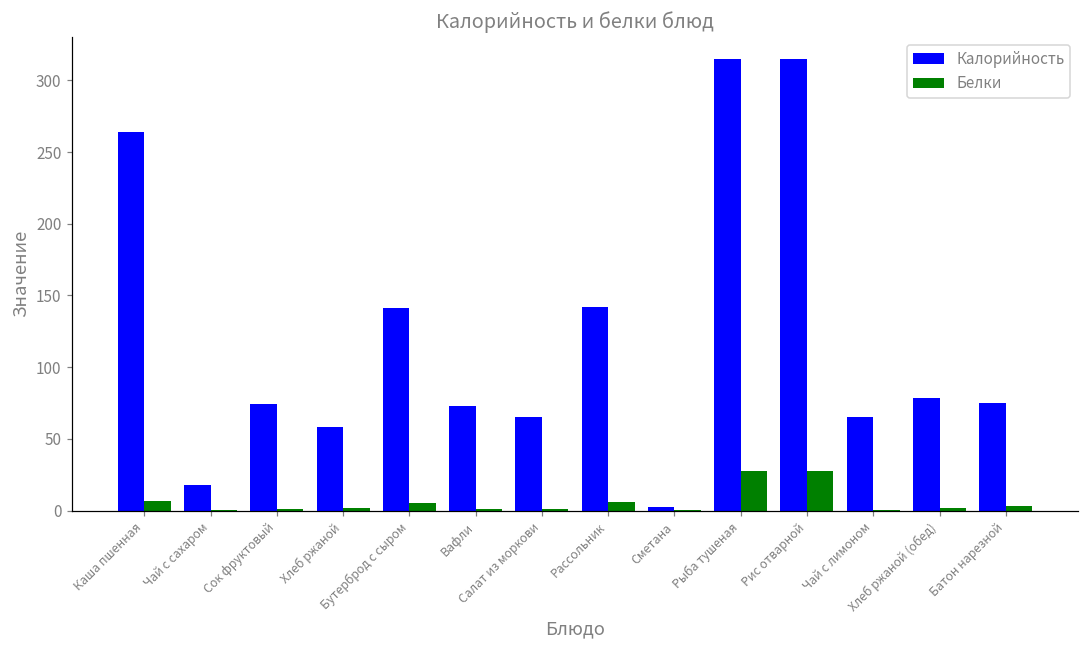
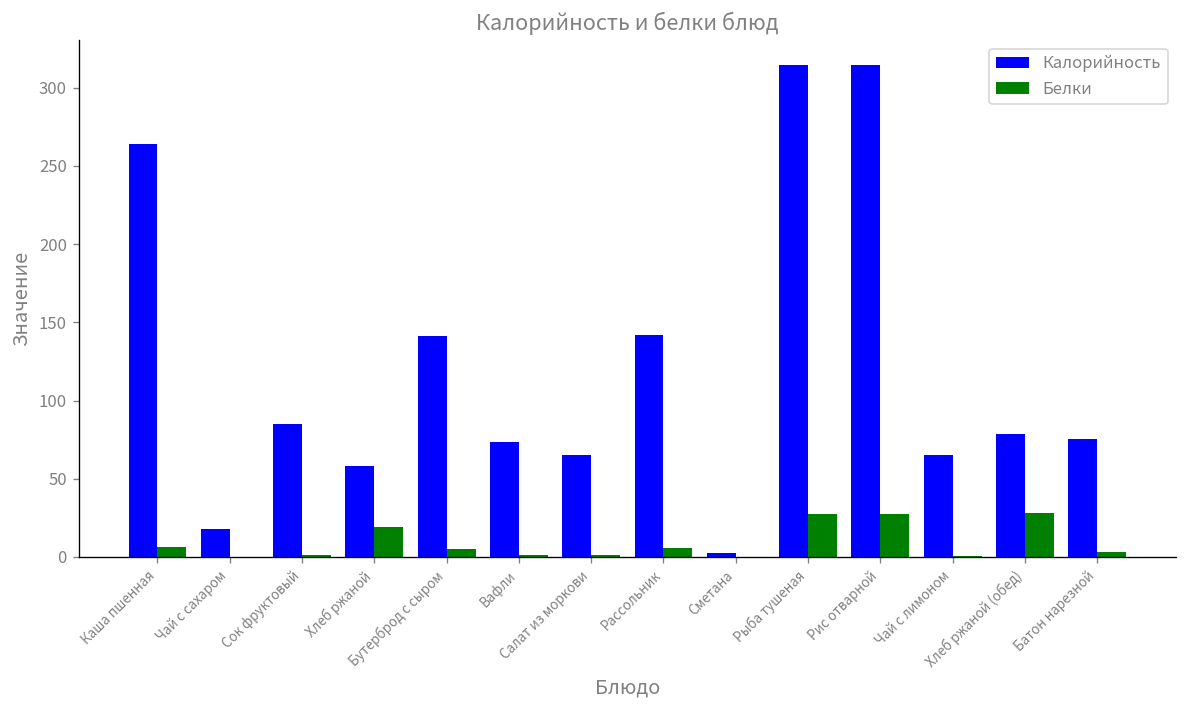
Калорийность, Сок фруктовый: 74 -> 85
Белки, Хлеб ржаной: 2 -> 19
Белки, Хлеб ржаной (обед): 2 -> 28
